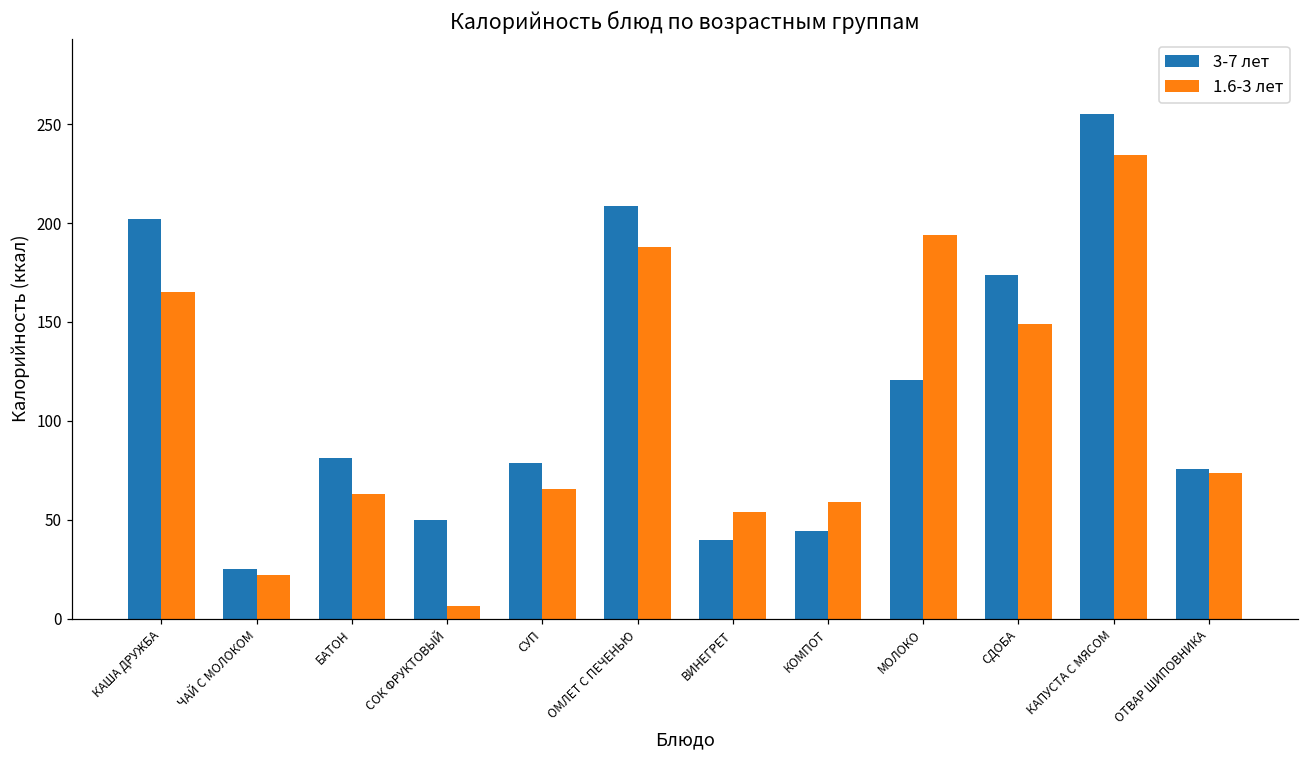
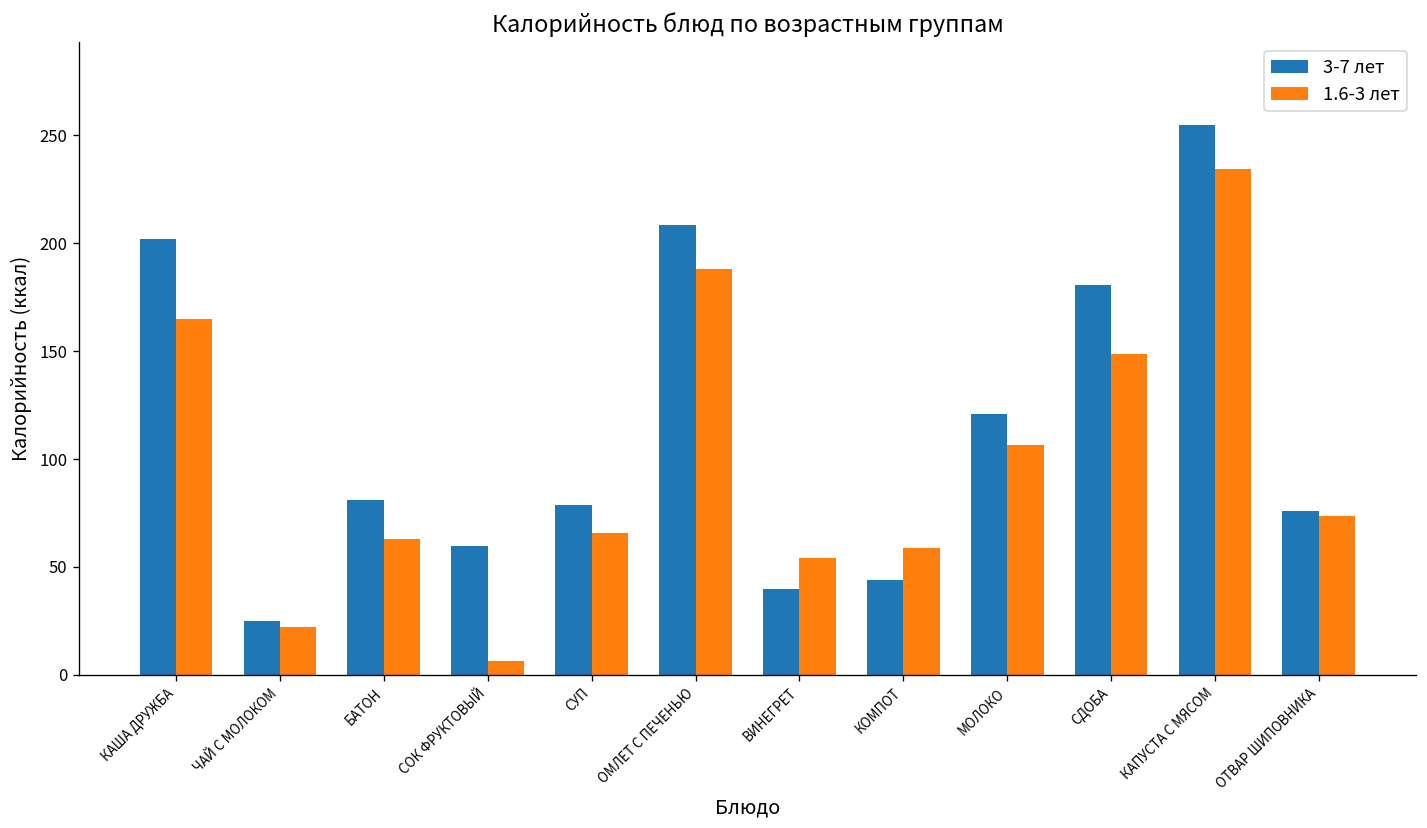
3-7 лет, СОК ФРУКТОВЫЙ: 50 -> 60
1.6-3 лет, МОЛОКО: 194 -> 106
3-7 лет, СДОБА: 174 -> 181
